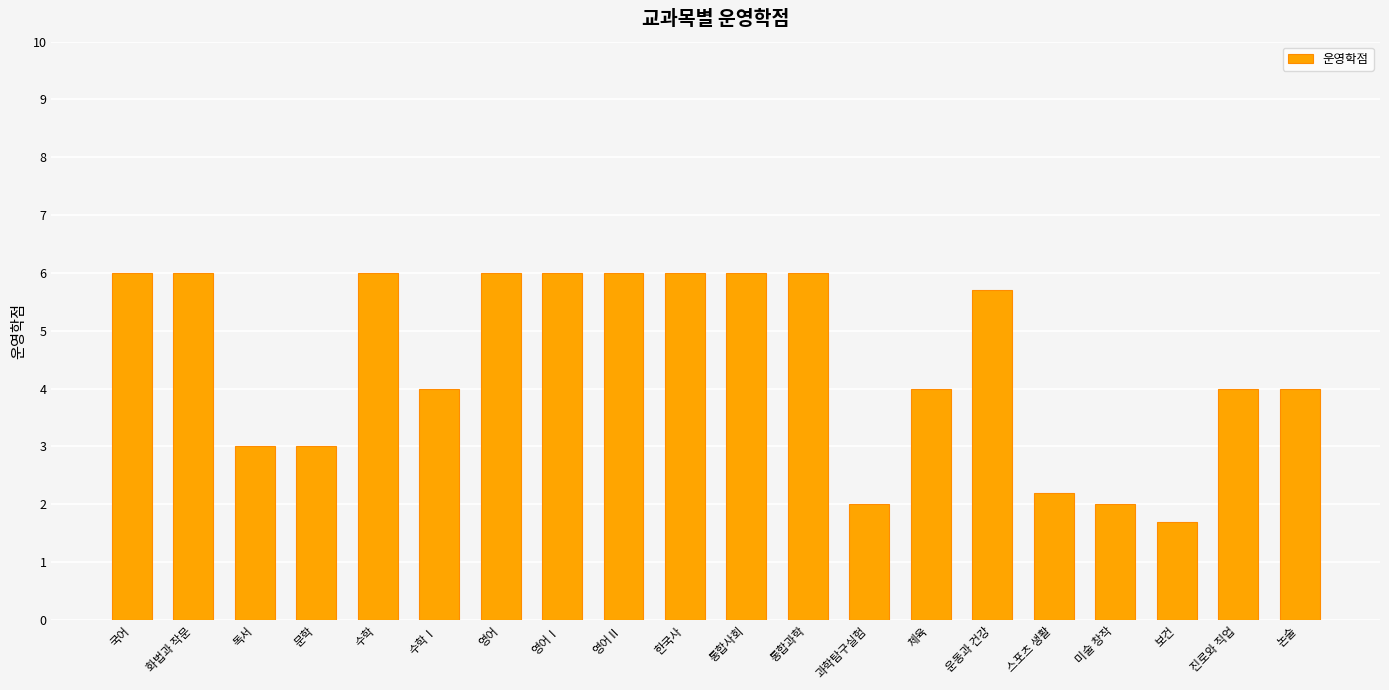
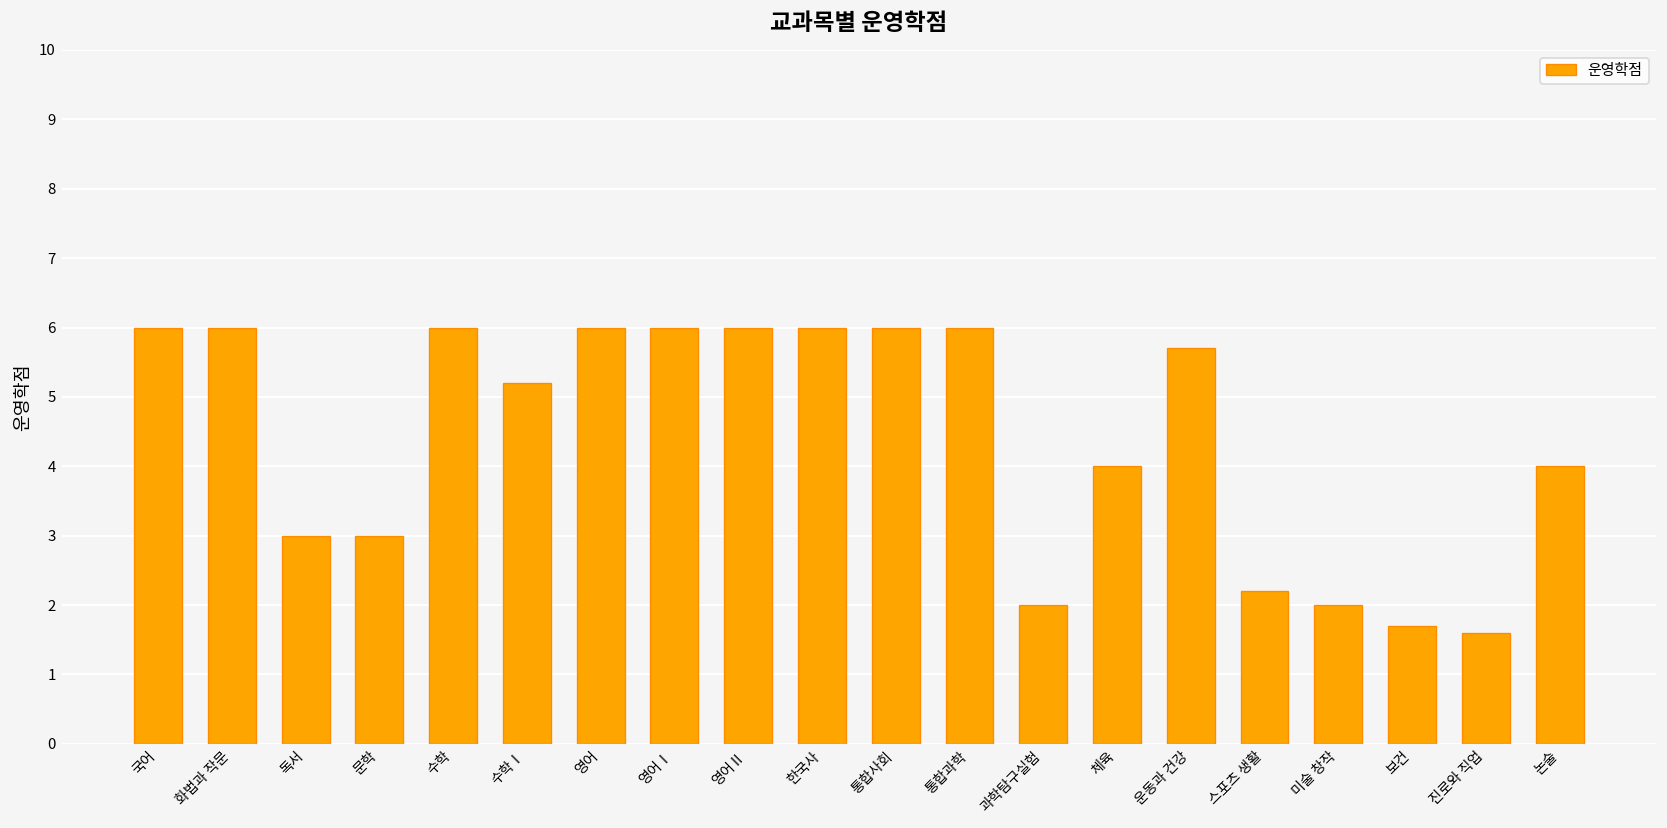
수학Ⅰ: 4.0 -> 5.2
진로와 직업: 4.0 -> 1.6
